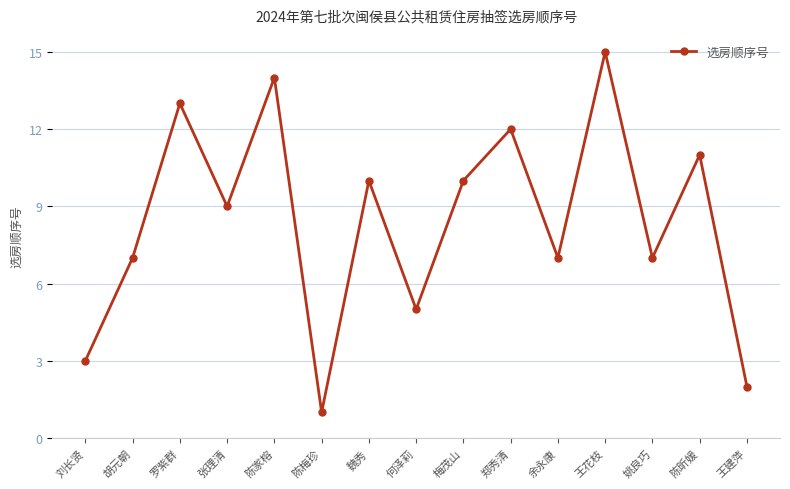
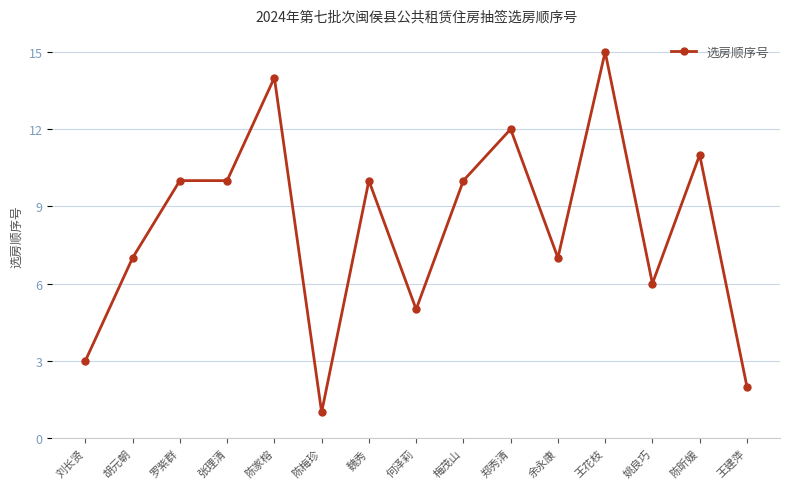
罗紫群: 13 -> 10
张理清: 9 -> 10
姚良巧: 7 -> 6
